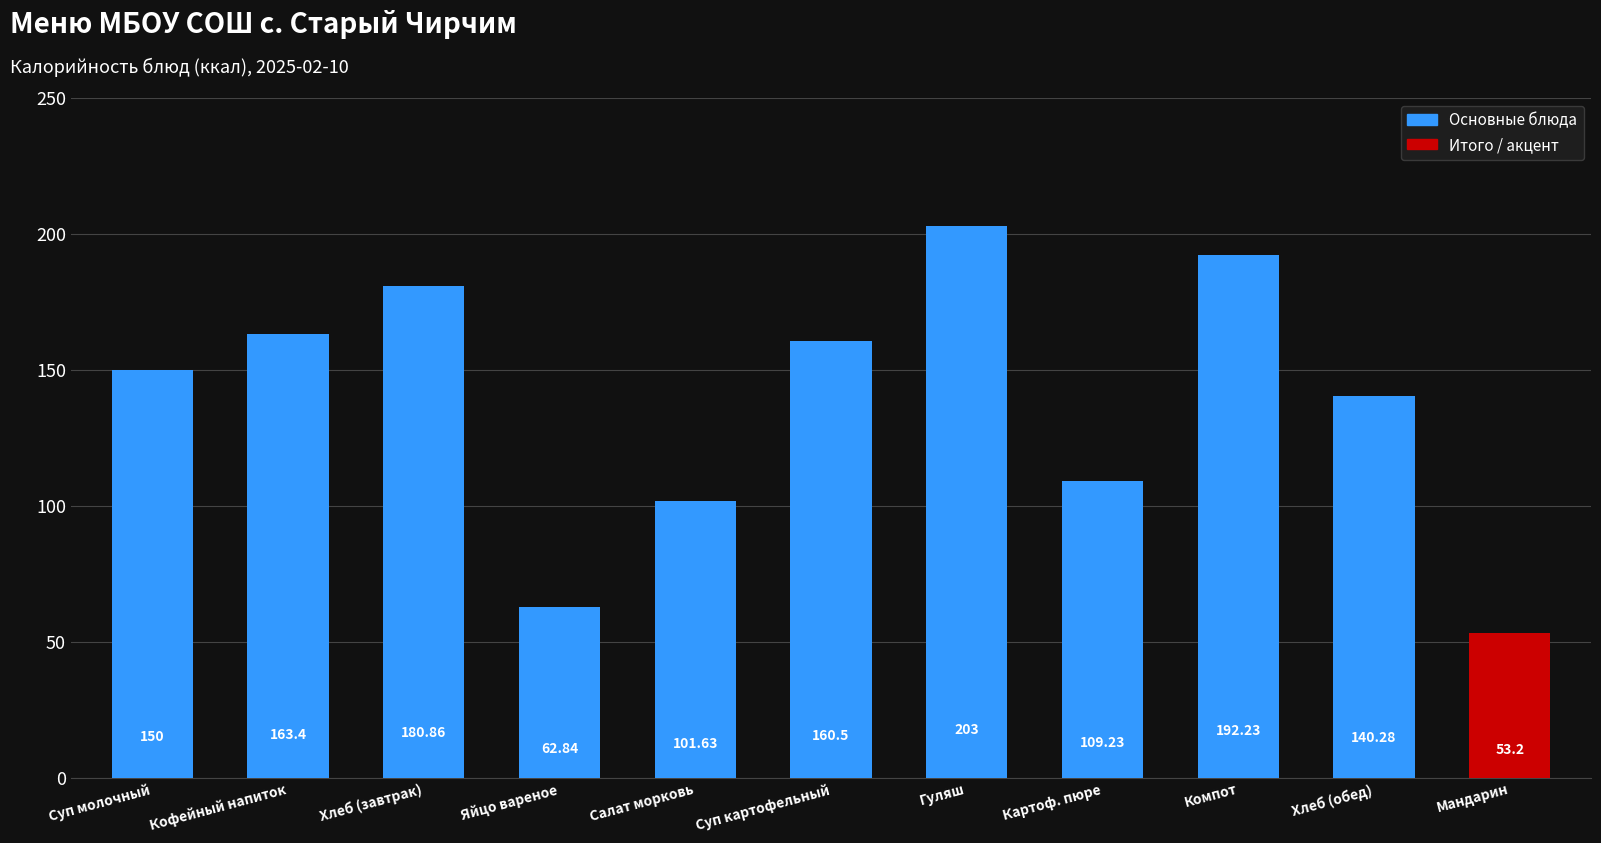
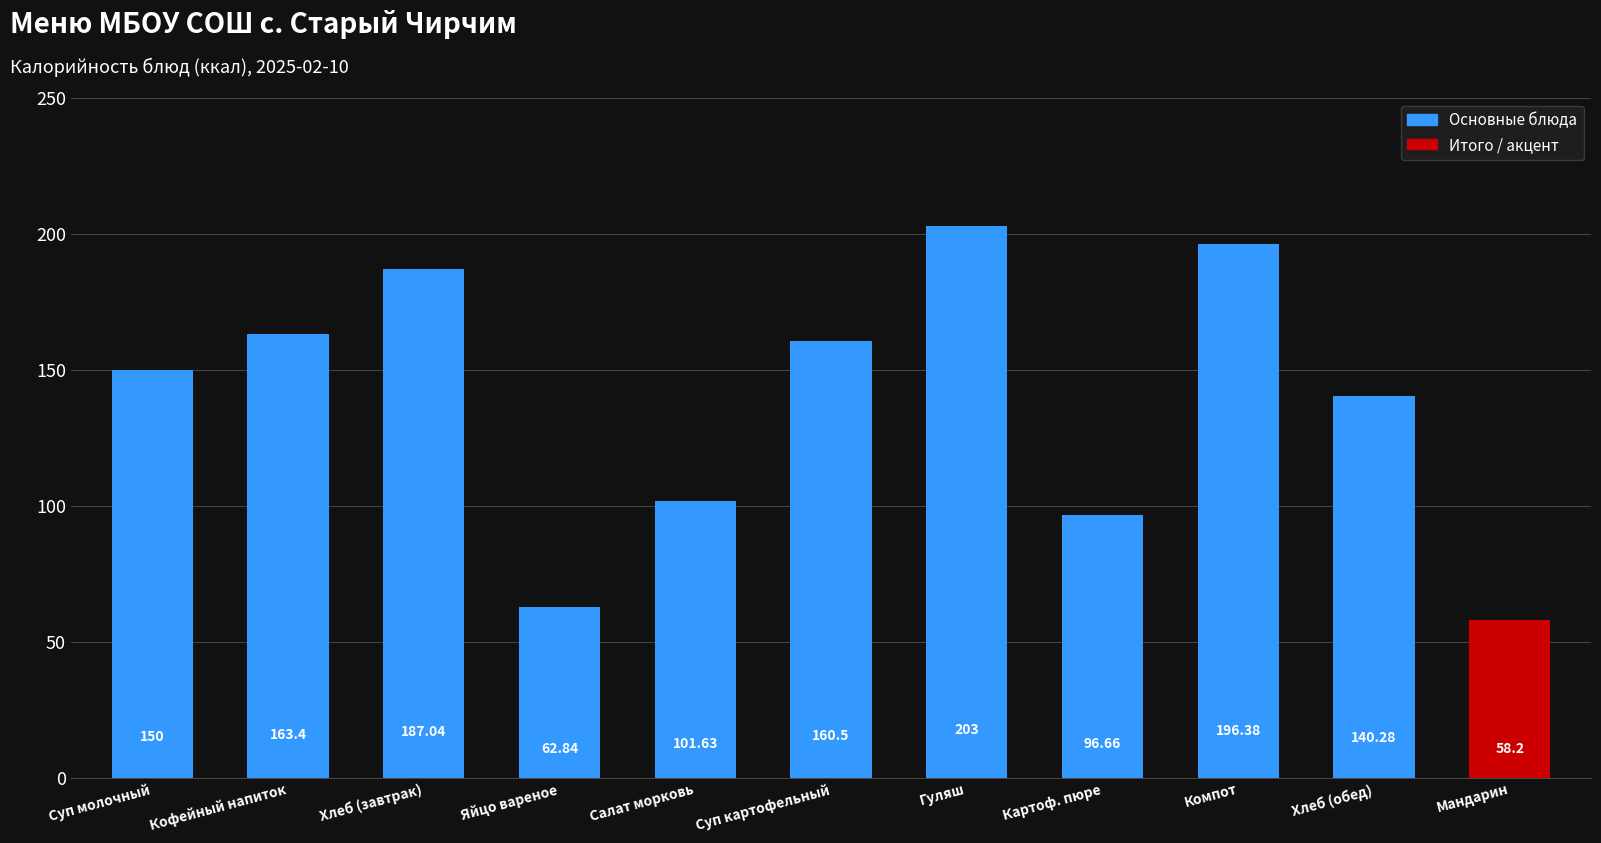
Хлеб (завтрак): 180.86 -> 187.04
Картоф. пюре: 109.23 -> 96.66
Компот: 192.23 -> 196.38
Мандарин: 53.2 -> 58.2
